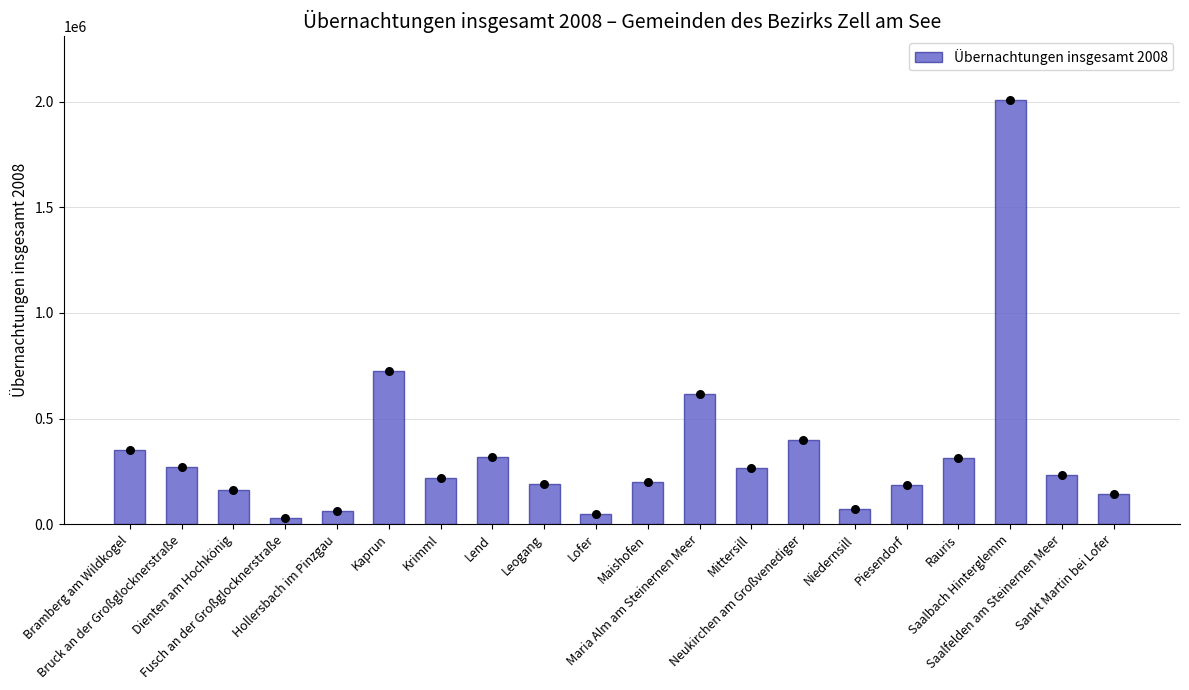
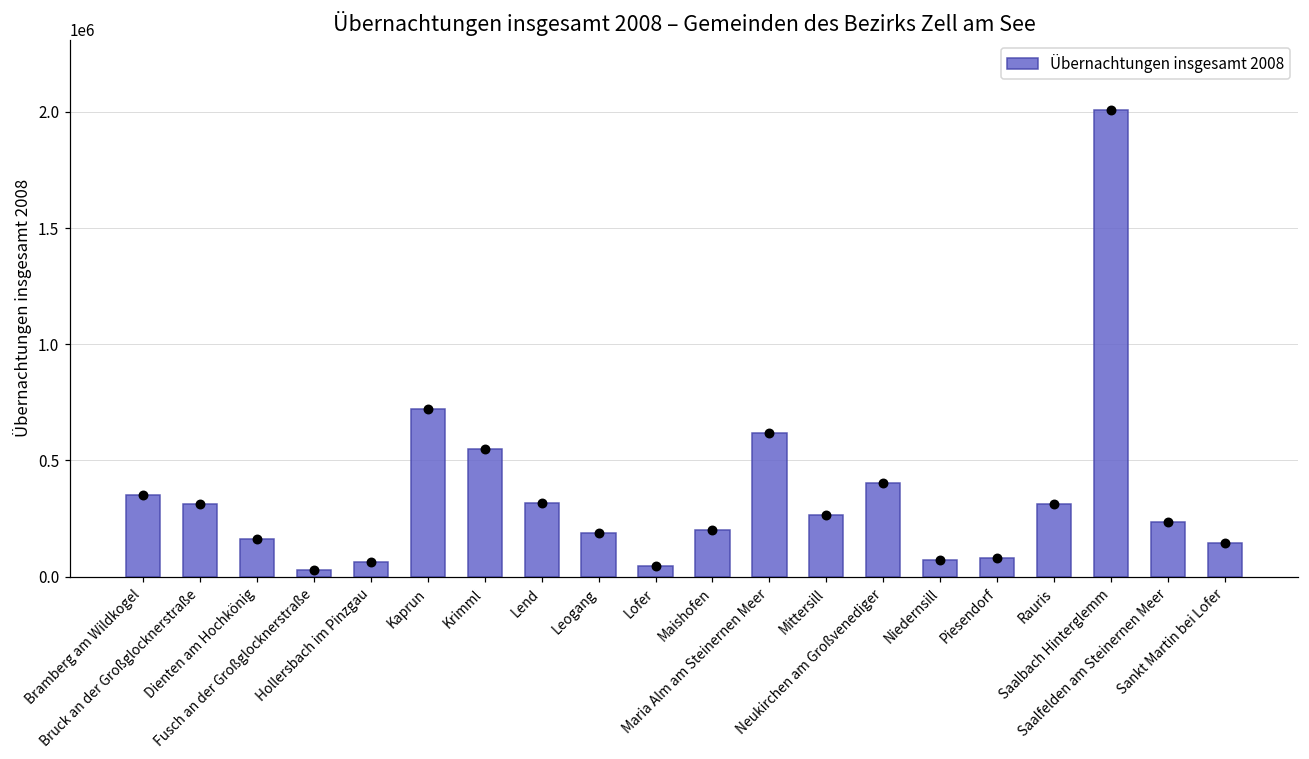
Bruck an der Großglocknerstraße: 270000 -> 310000
Krimml: 220000 -> 550000
Piesendorf: 180000 -> 80000
